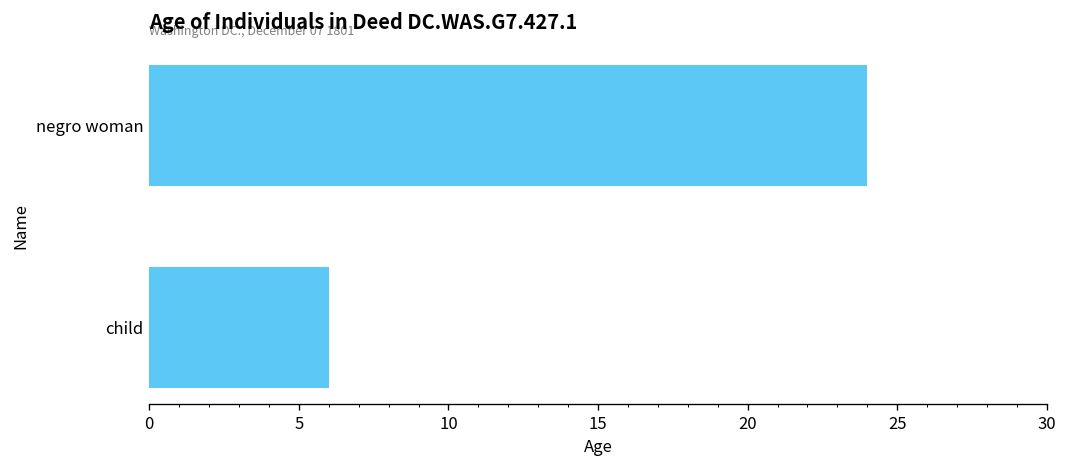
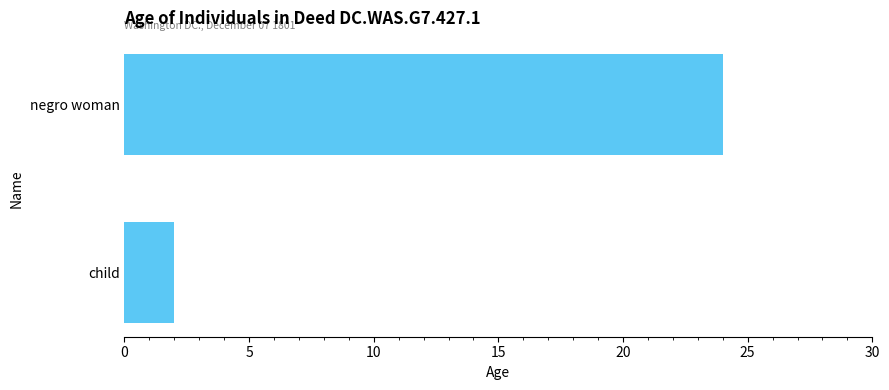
child: 6 -> 2
